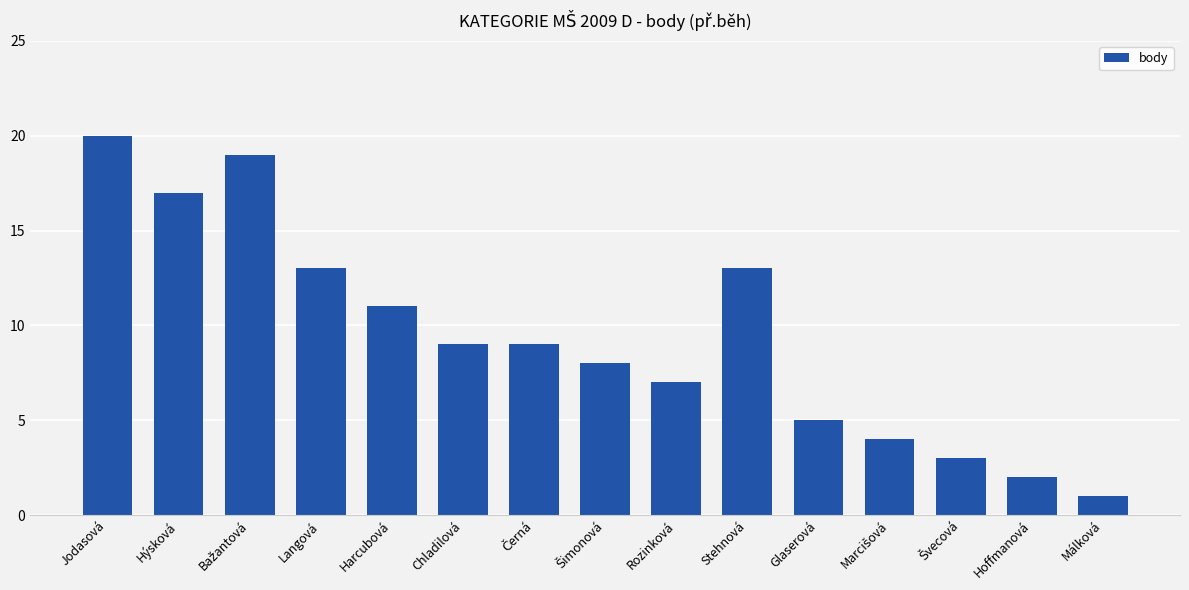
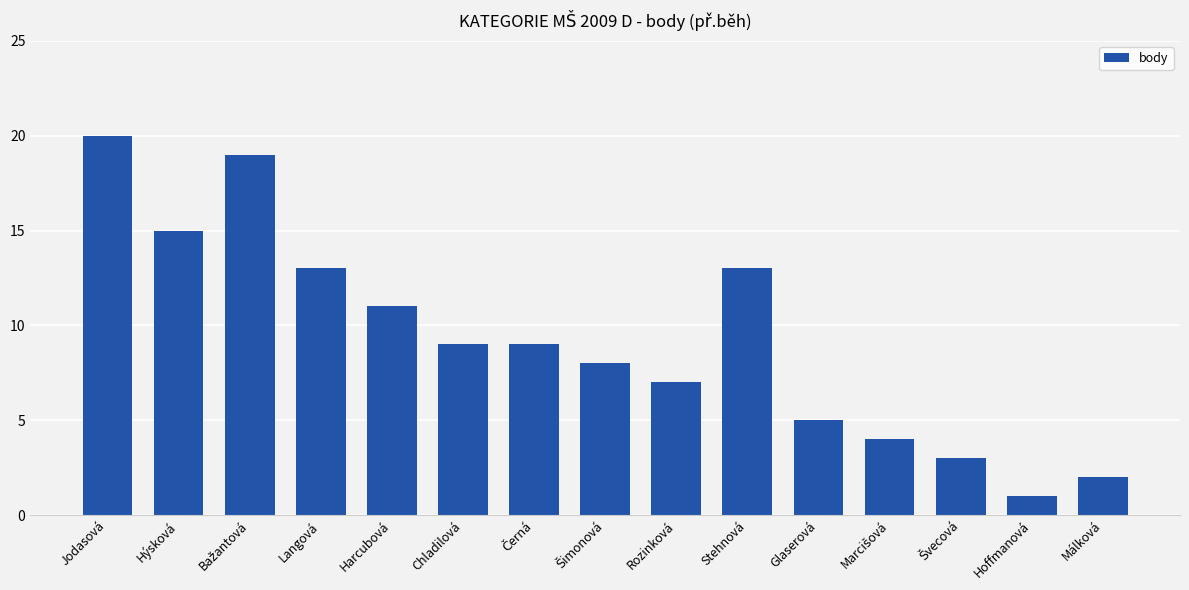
Hýsková: 17 -> 15
Hoffmanová: 2 -> 1
Málková: 1 -> 2
